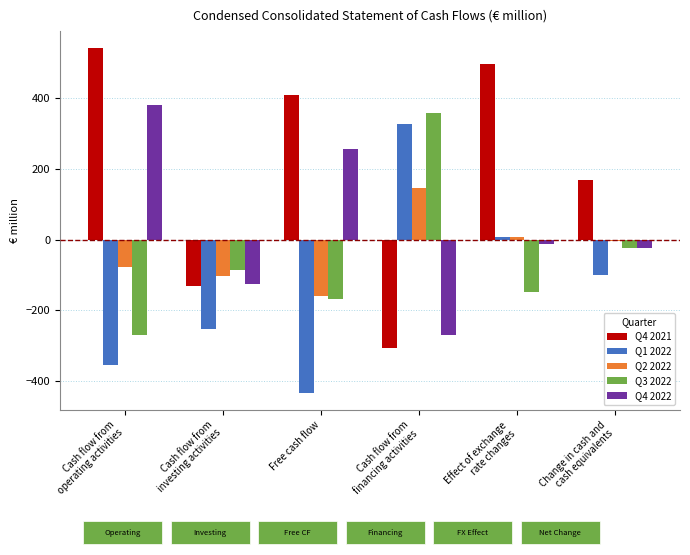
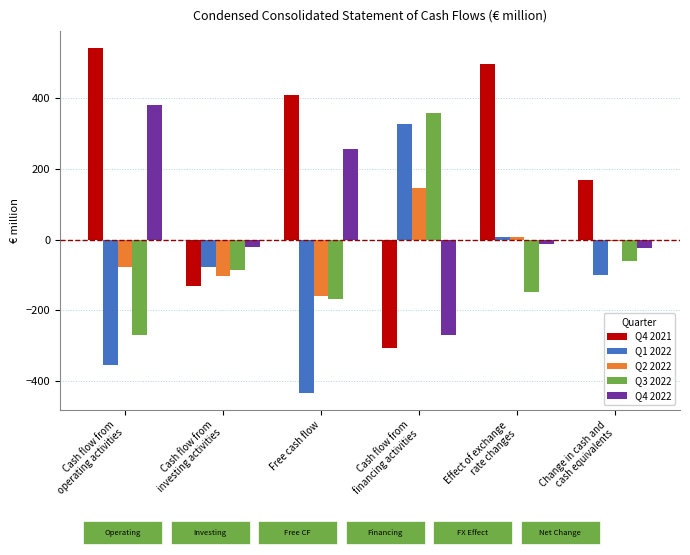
Q1 2022, Cash flow from investing activities: -250 -> -80
Q4 2022, Cash flow from investing activities: -130 -> -20
Q3 2022, Change in cash and cash equivalents: -20 -> -60
